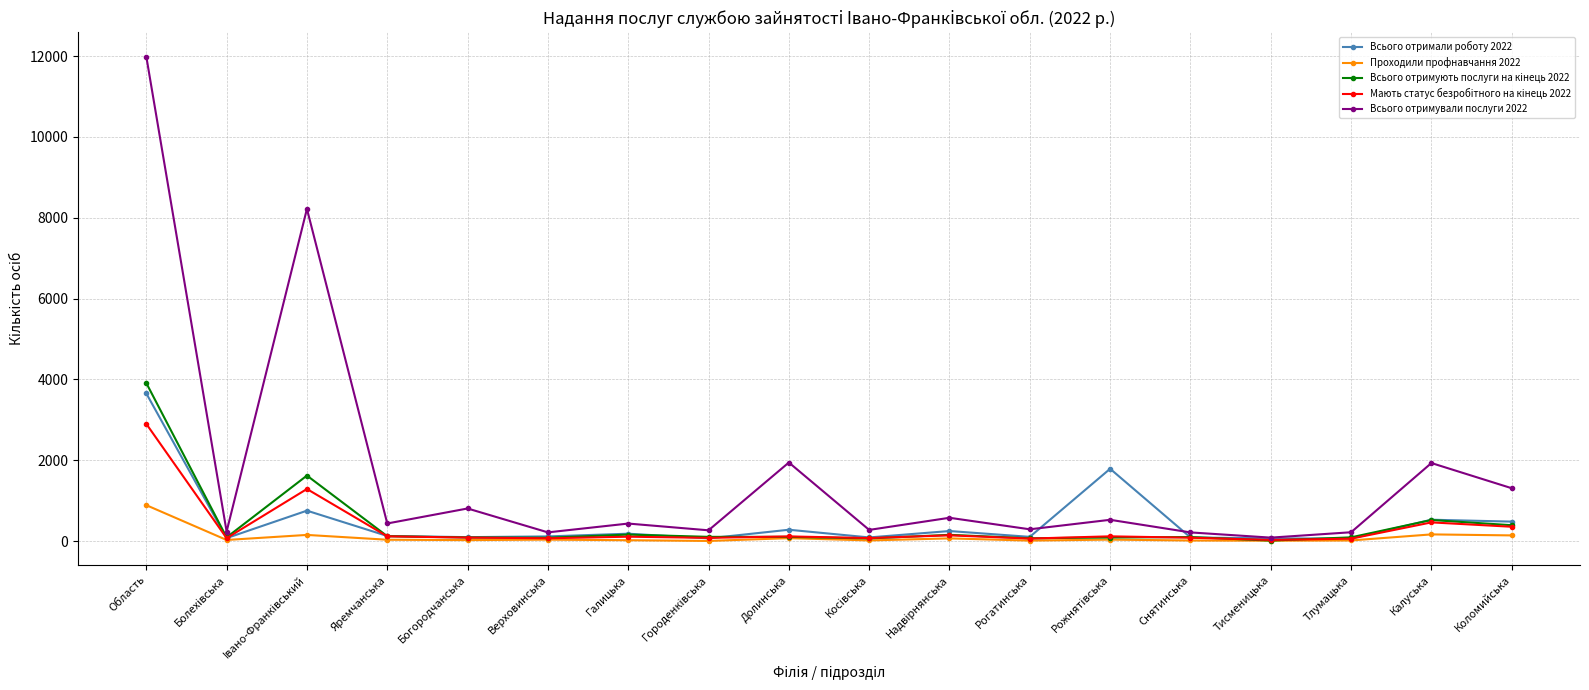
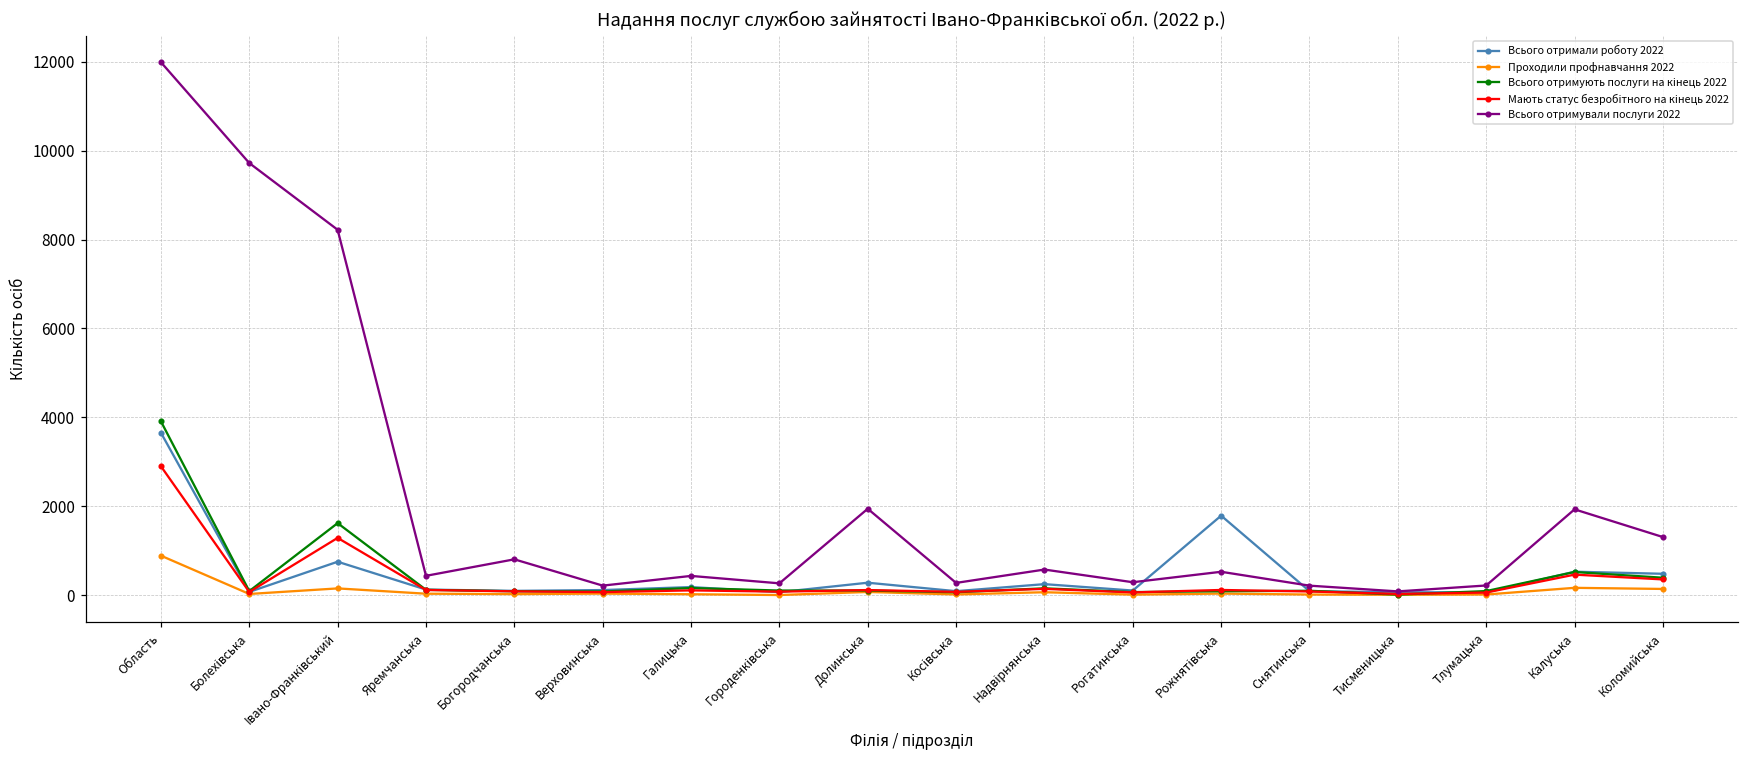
Всього отримували послуги 2022, Болехівська: 200 -> 9700
